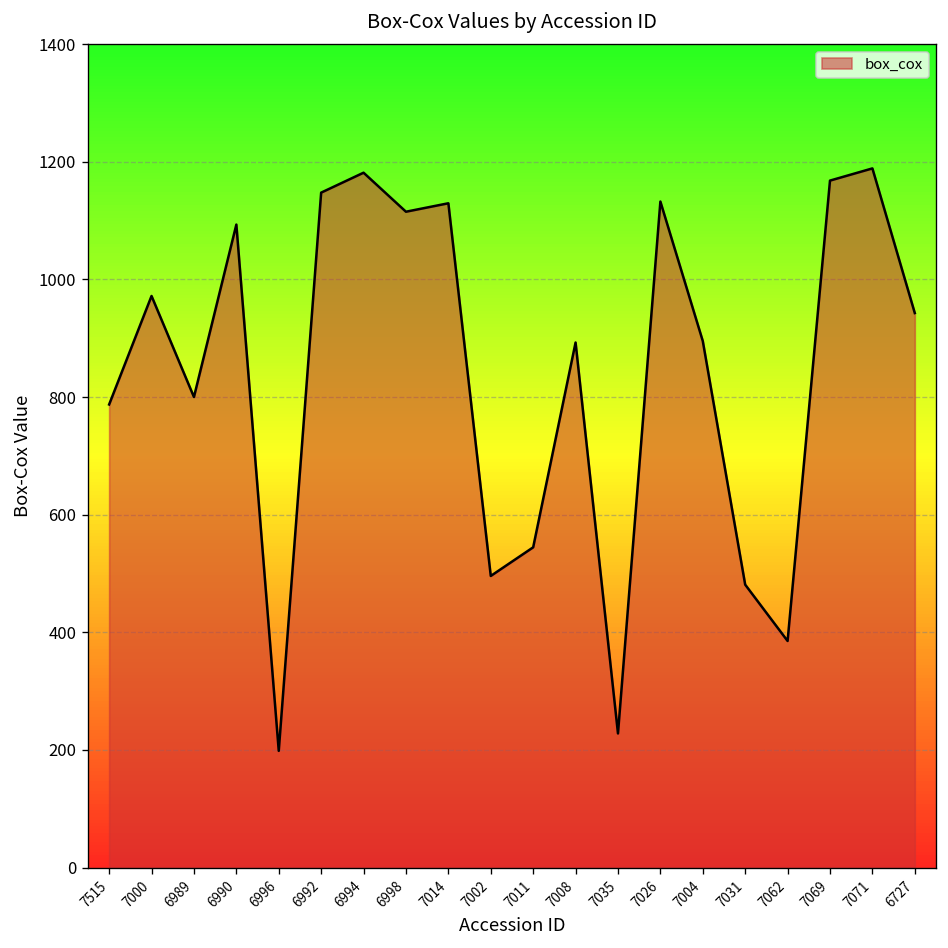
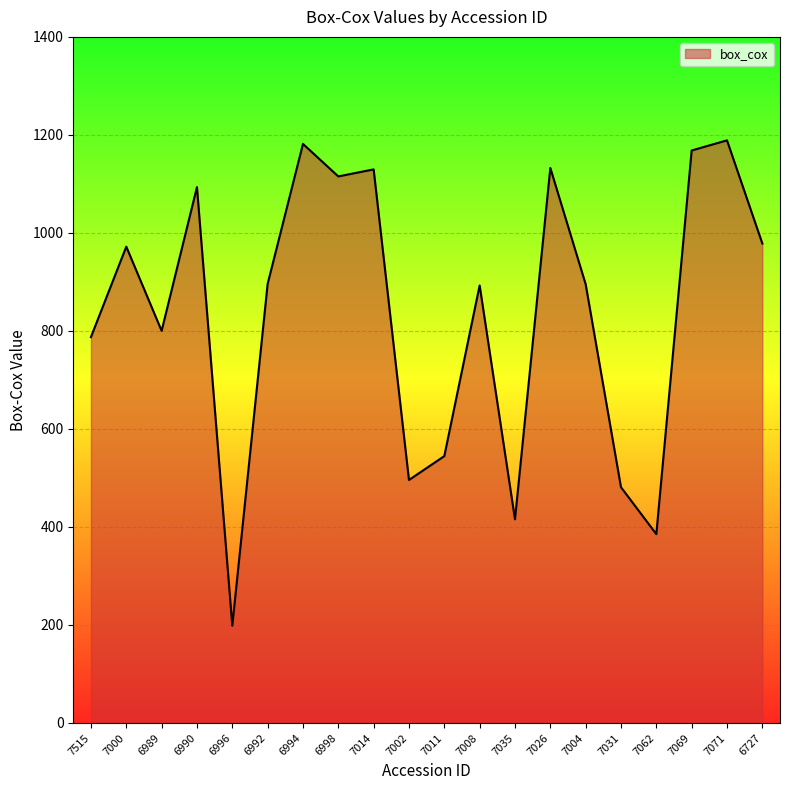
6992: 1150 -> 900
7035: 230 -> 420
6727: 940 -> 980
